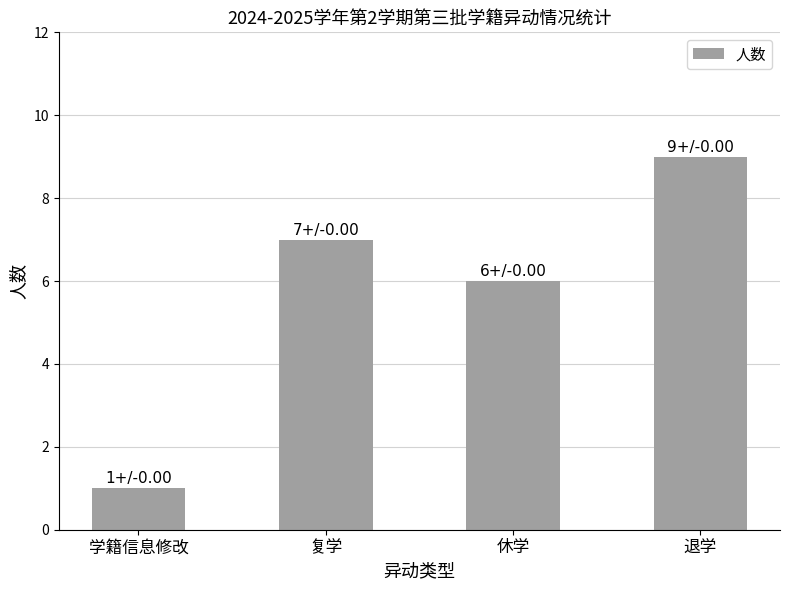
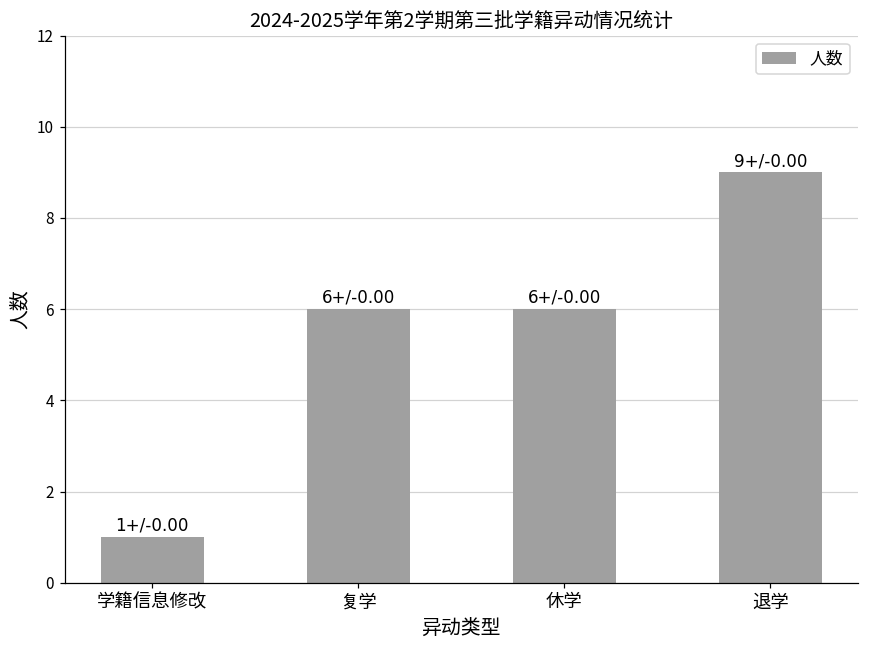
复学: 7+/ -> 6+/
